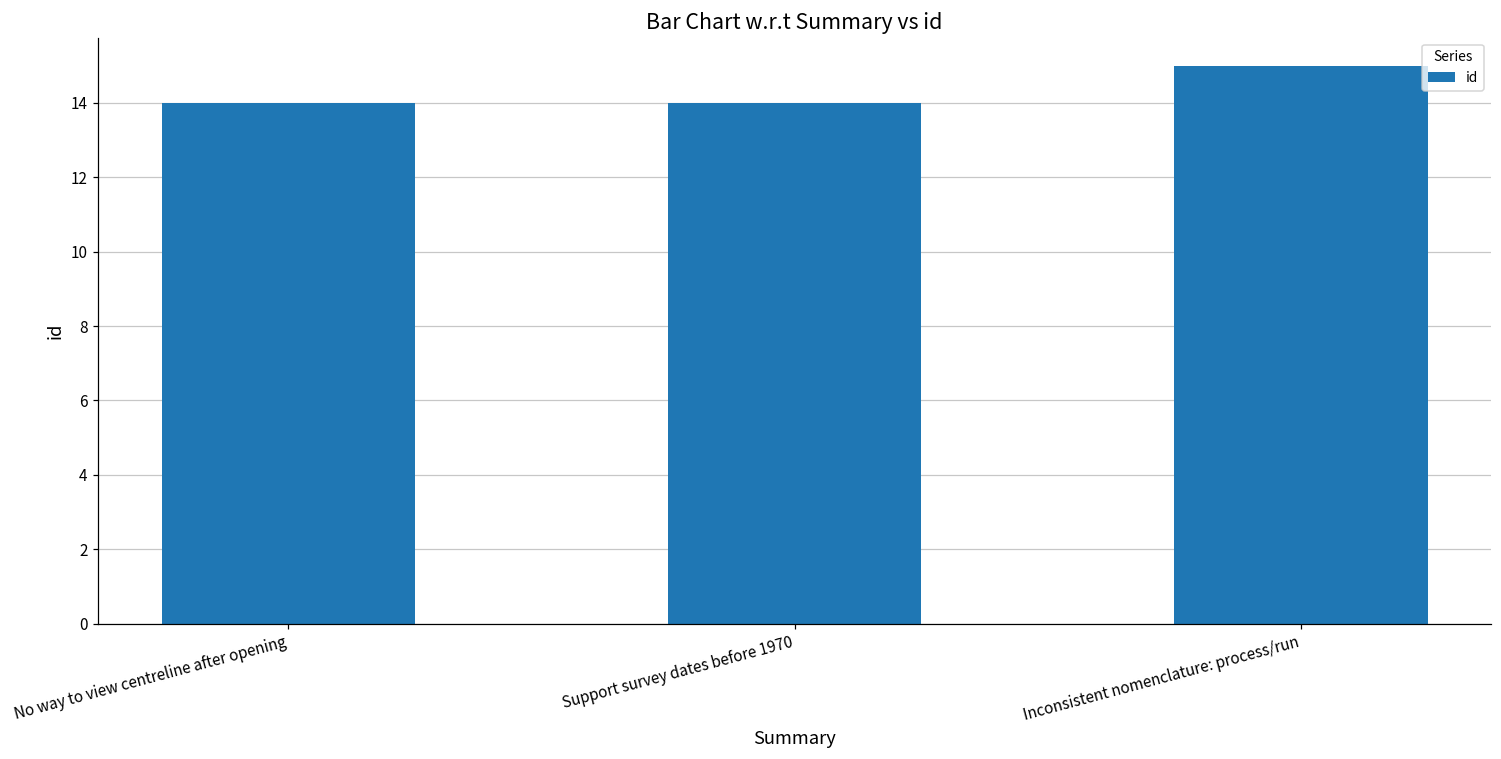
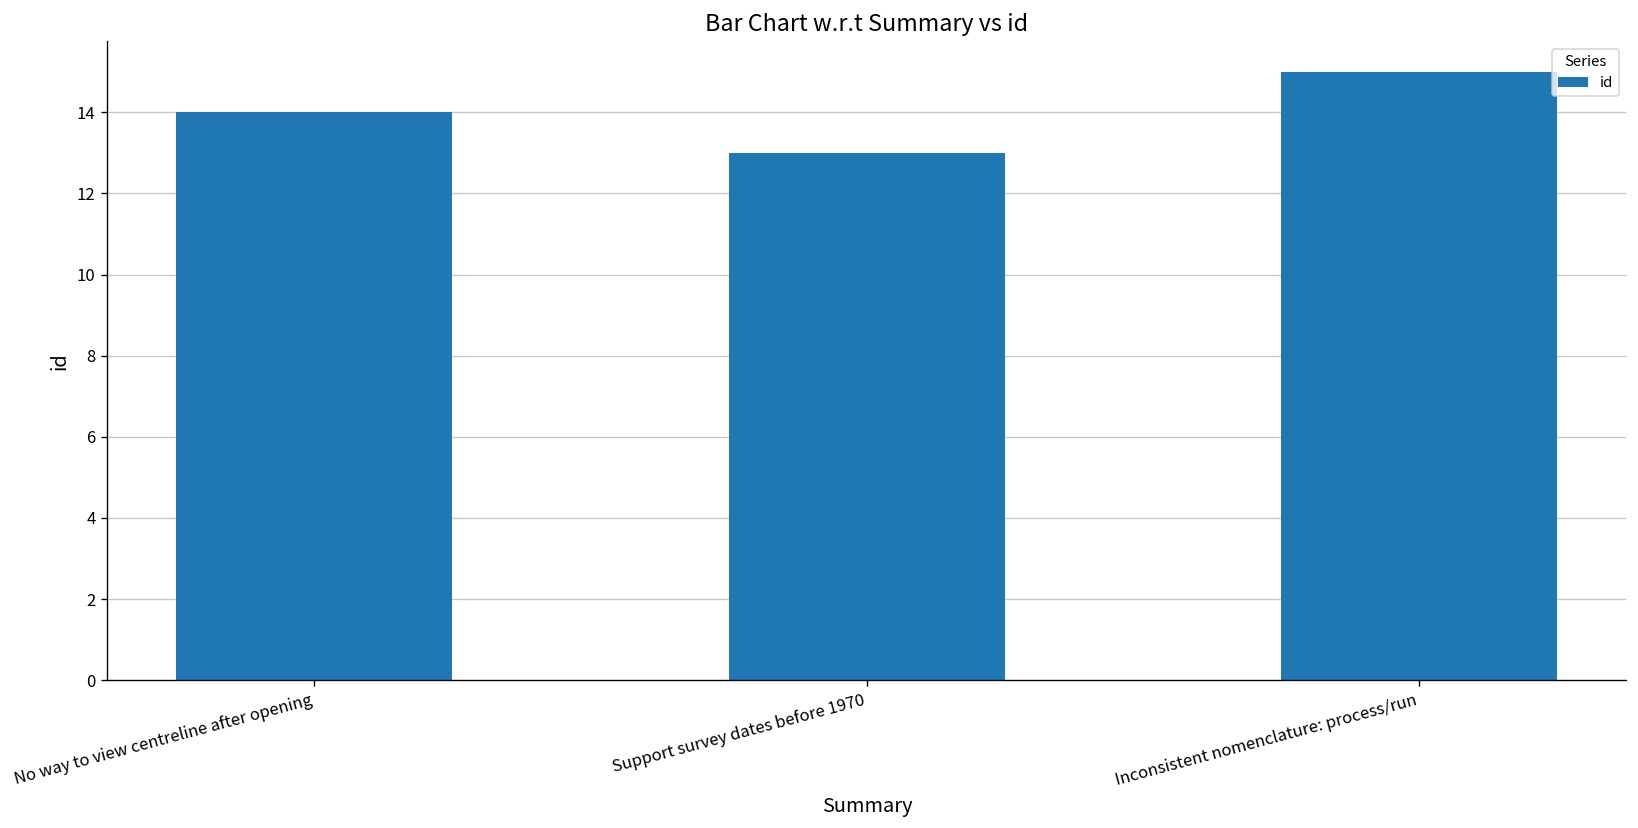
Support survey dates before 1970: 14 -> 13
